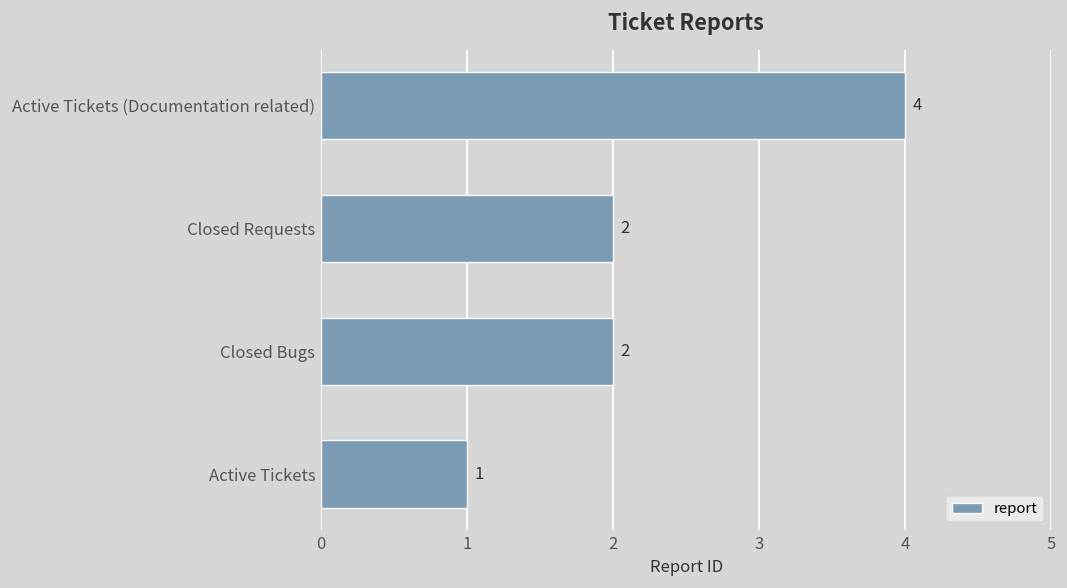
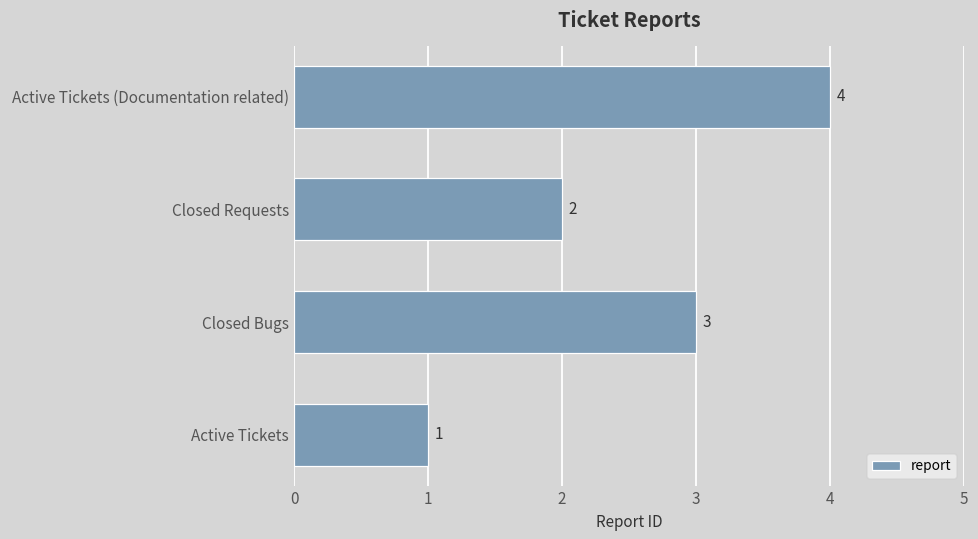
Closed Bugs: 2 -> 3
